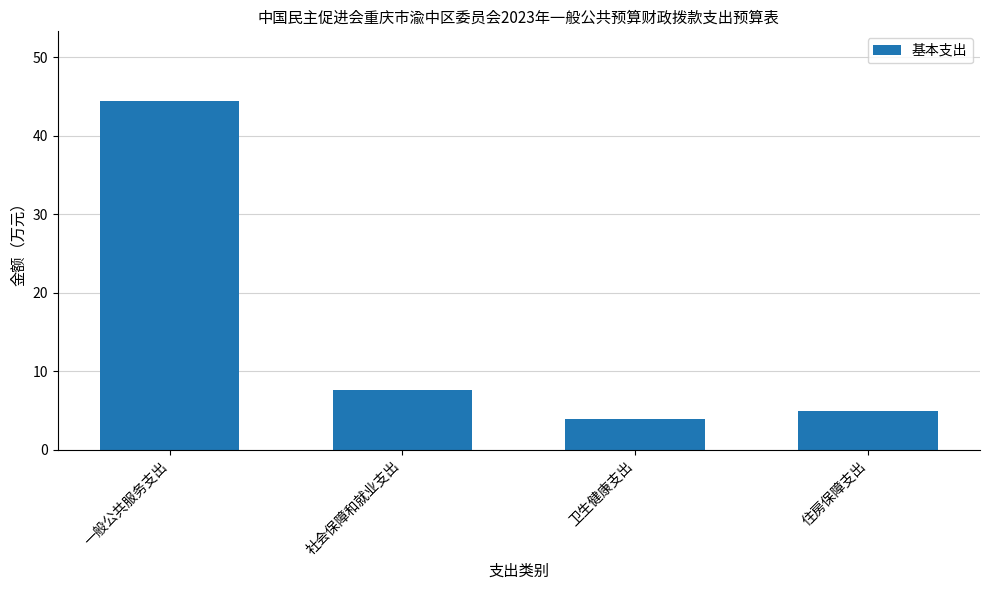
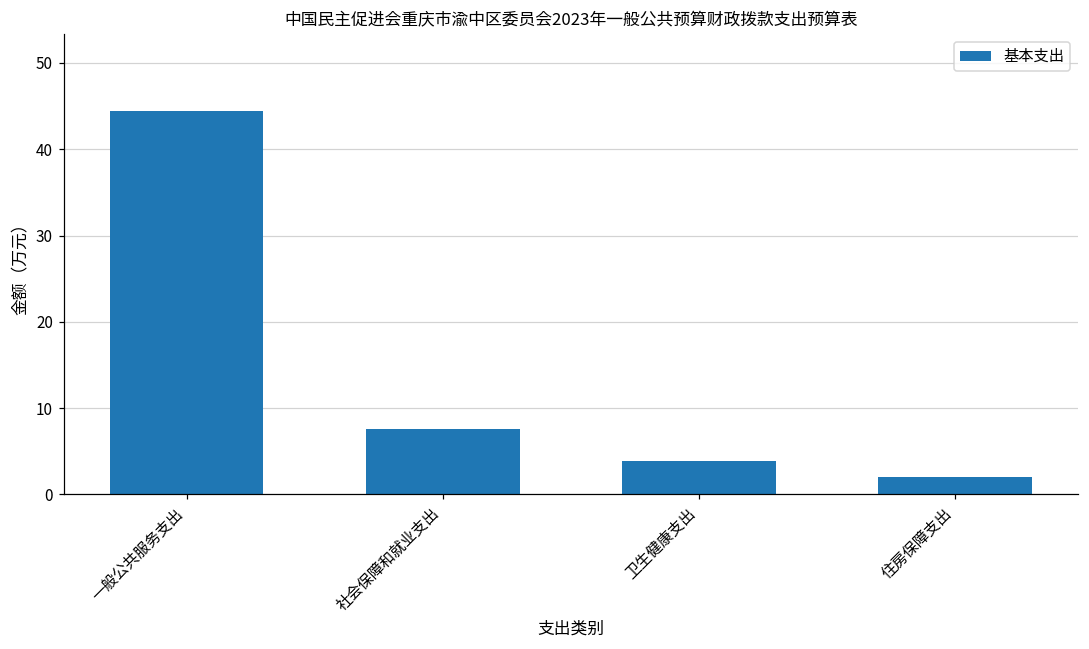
住房保障支出: 5 -> 2
